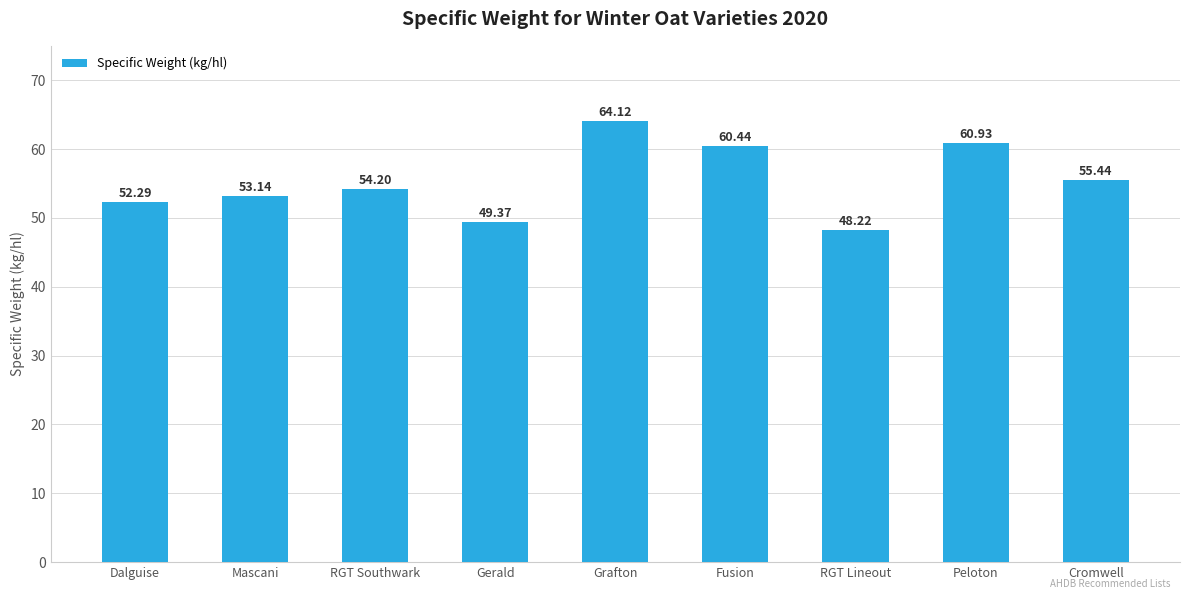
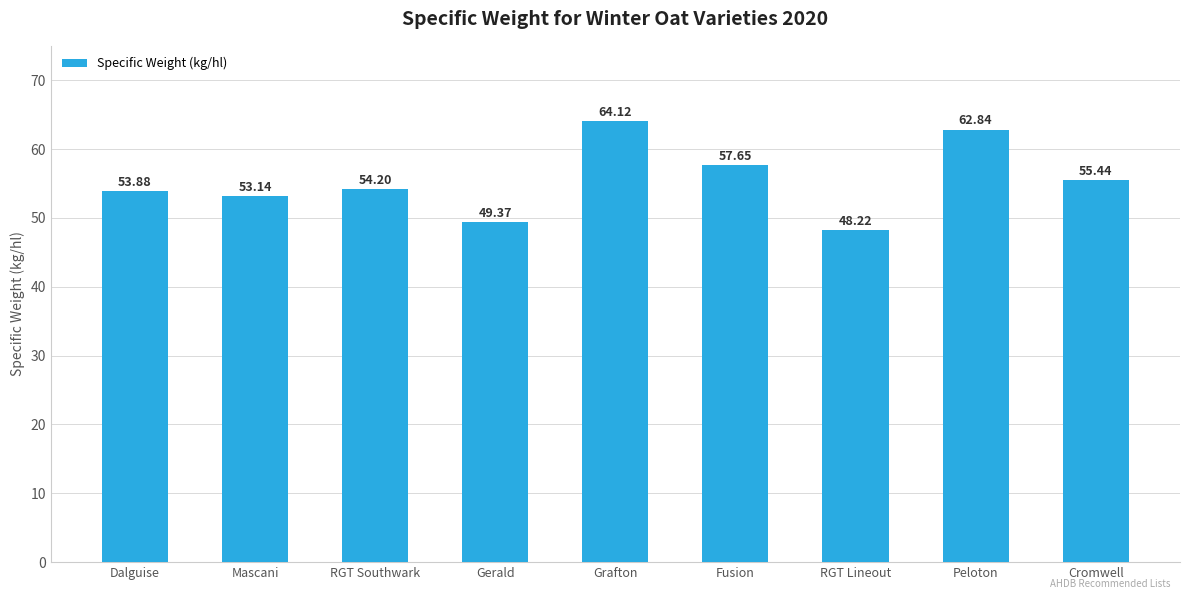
Dalguise: 52.29 -> 53.88
Fusion: 60.44 -> 57.65
Peloton: 60.93 -> 62.84
